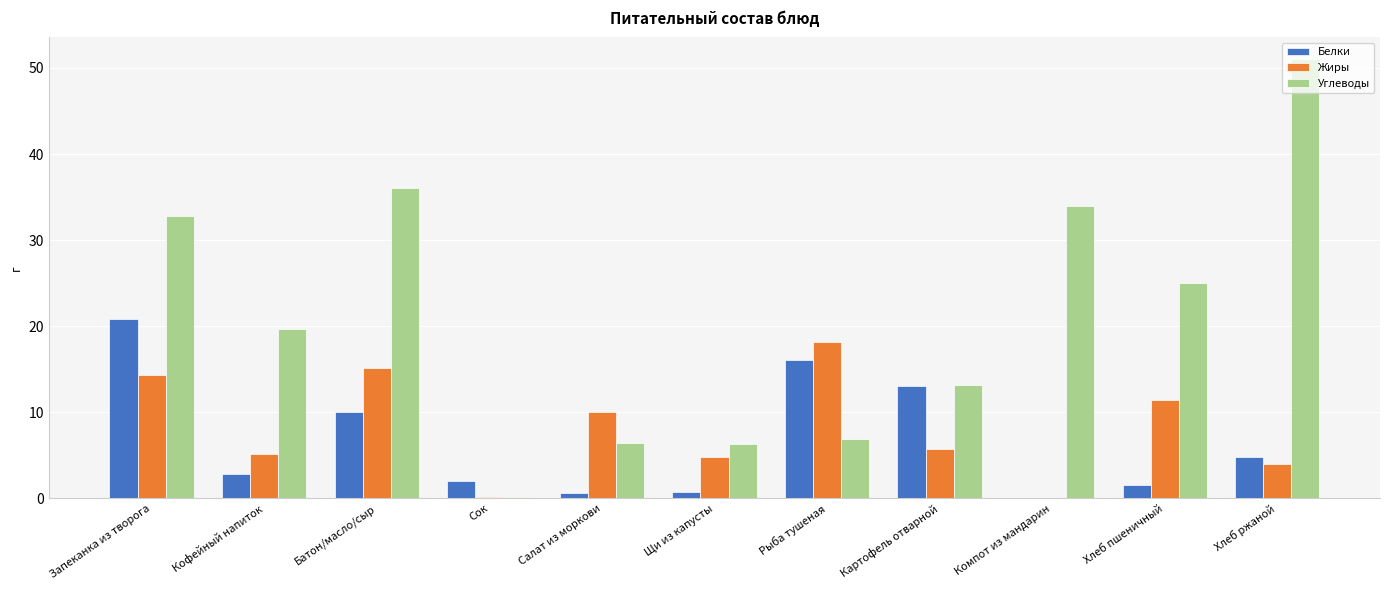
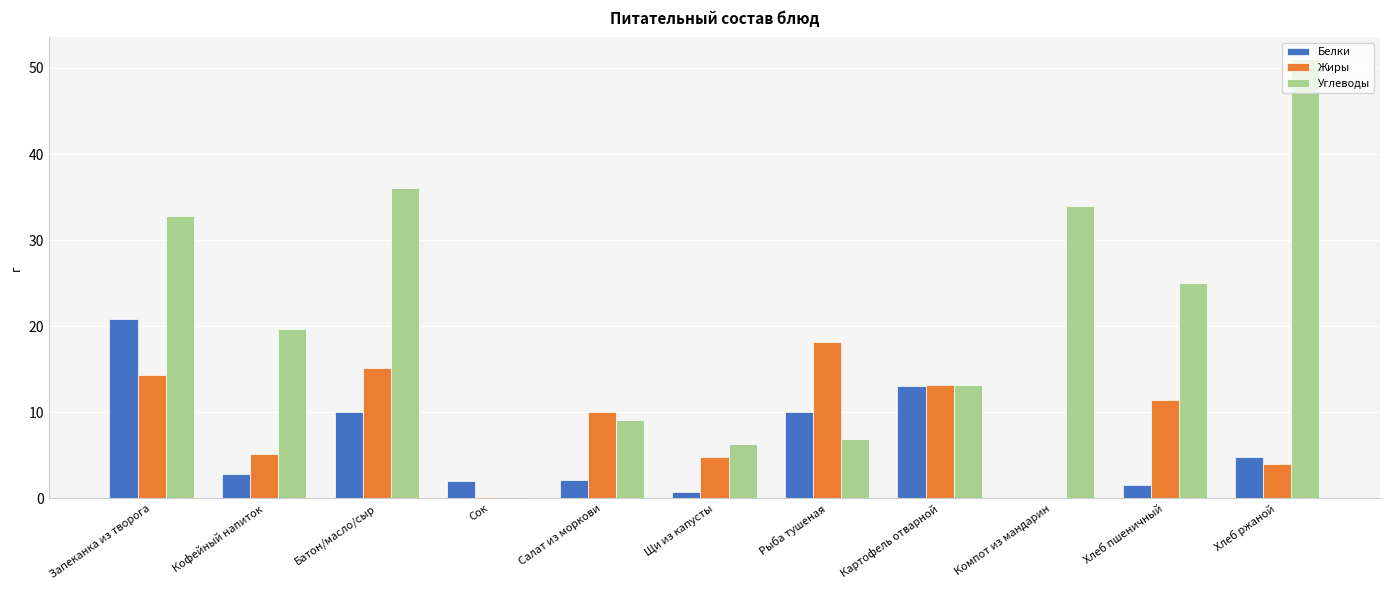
Белки, Салат из моркови: 1 -> 2
Углеводы, Салат из моркови: 6 -> 9
Белки, Рыба тушеная: 16 -> 10
Жиры, Картофель отварной: 6 -> 13
